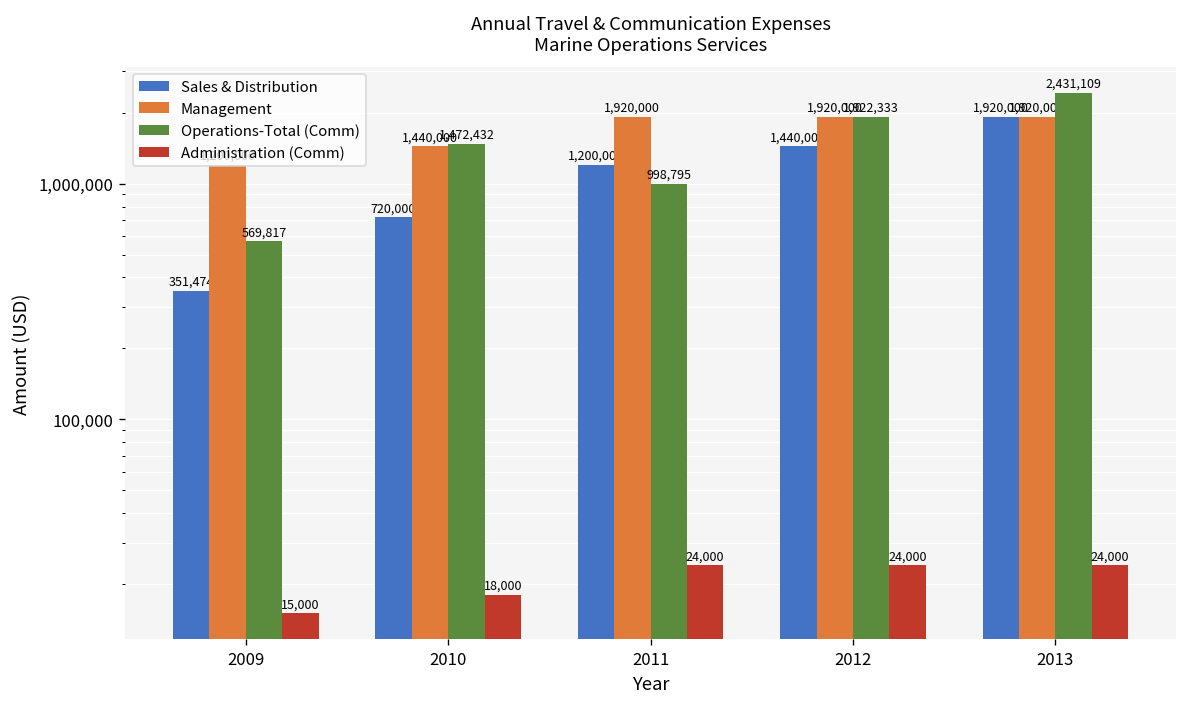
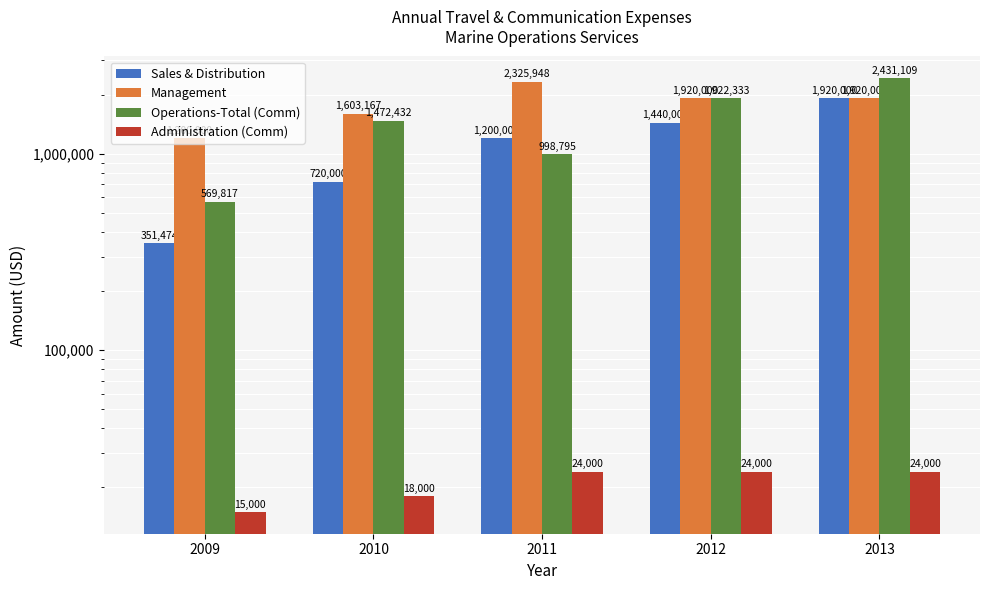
Management, 2010: 1,440,000 -> 1,603,167
Management, 2011: 1,920,000 -> 2,325,948
